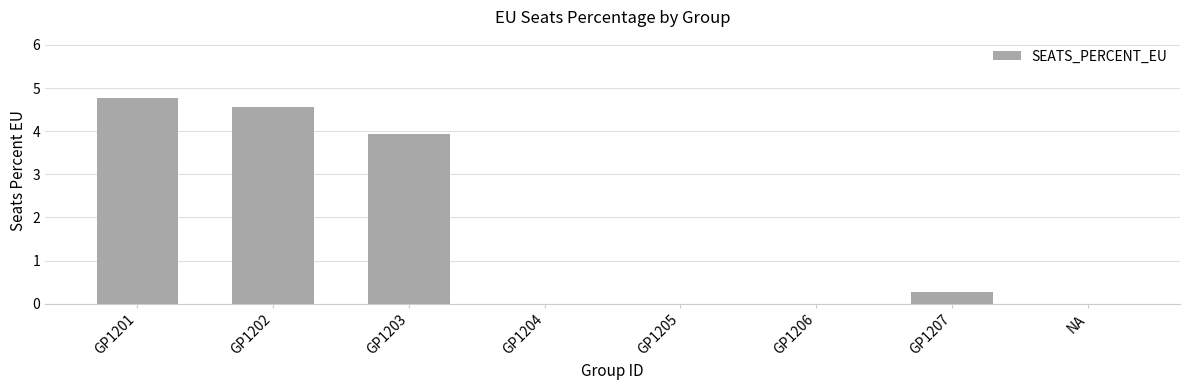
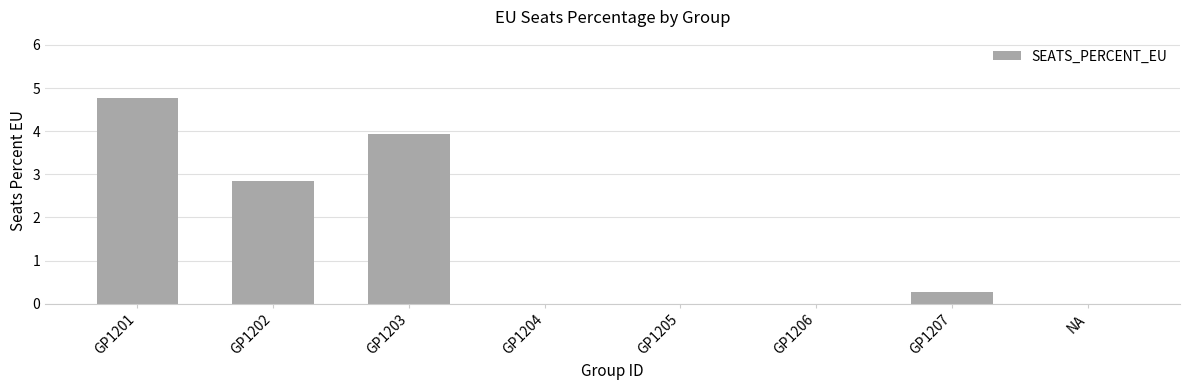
GP1202: 4.6 -> 2.9
